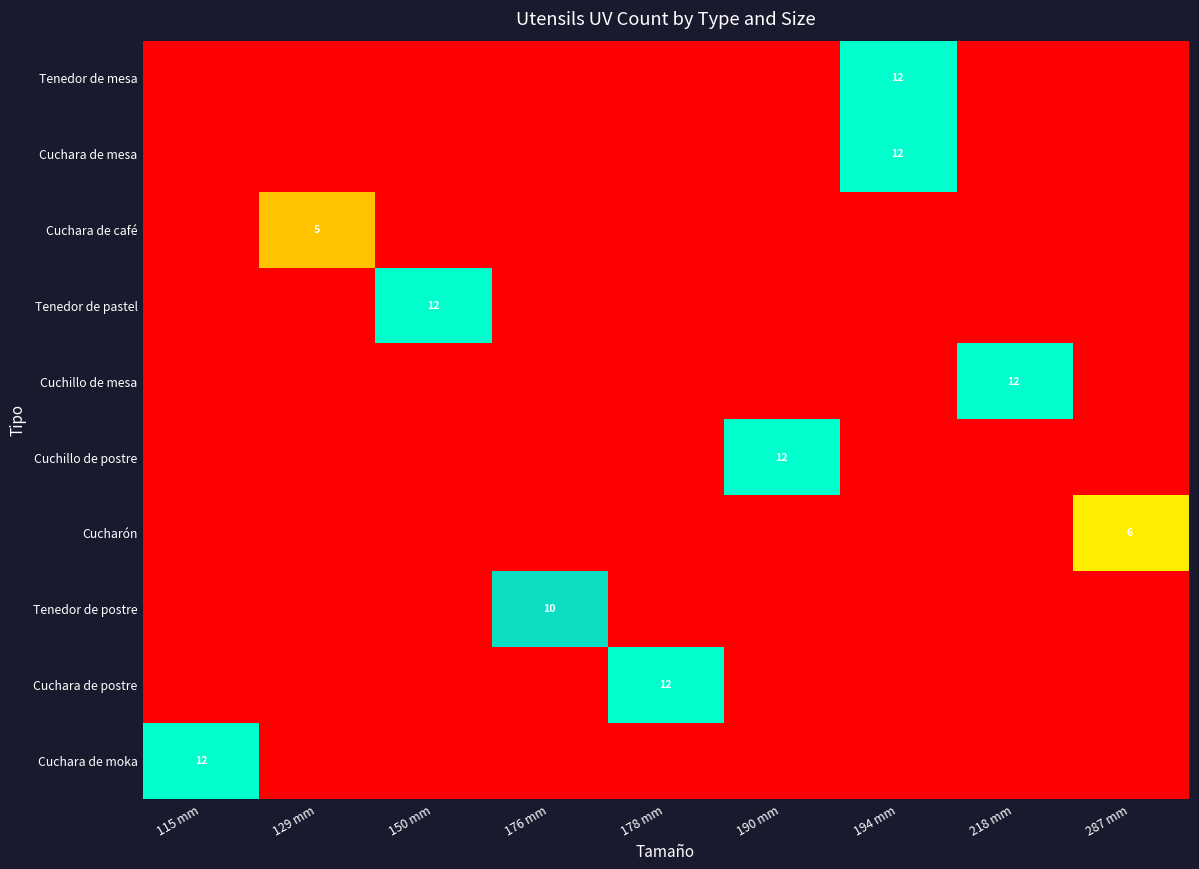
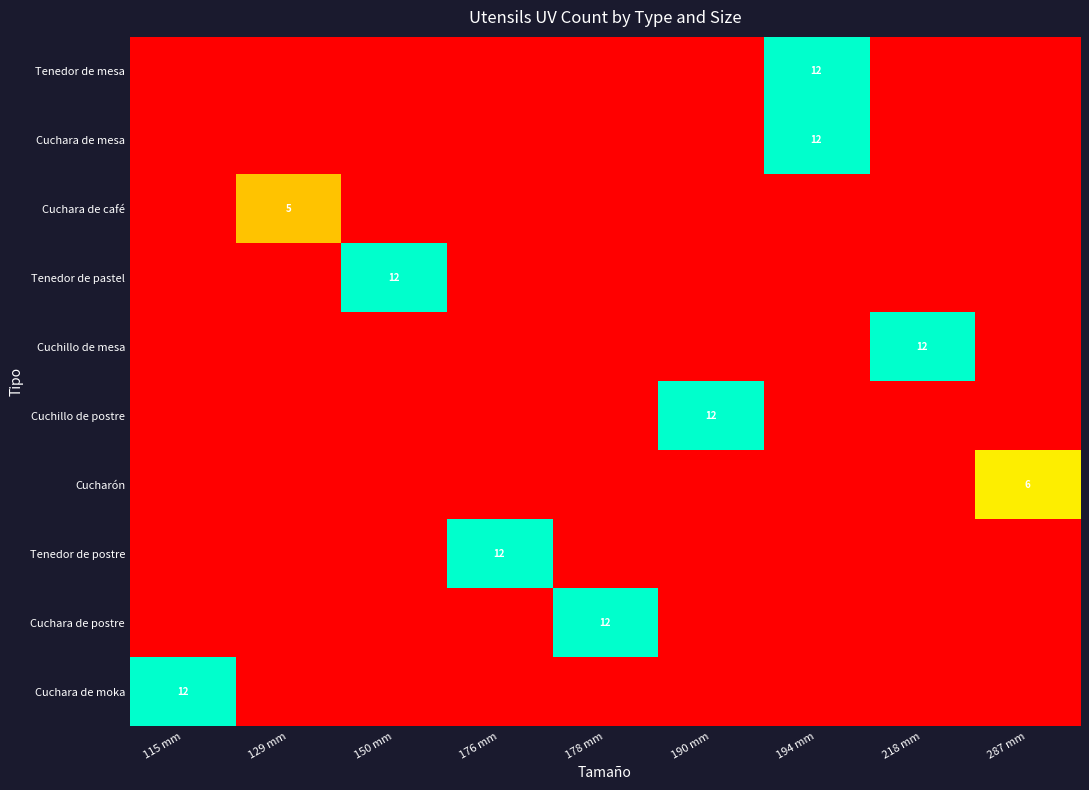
Tenedor de postre, 176 mm: 10 -> 12
